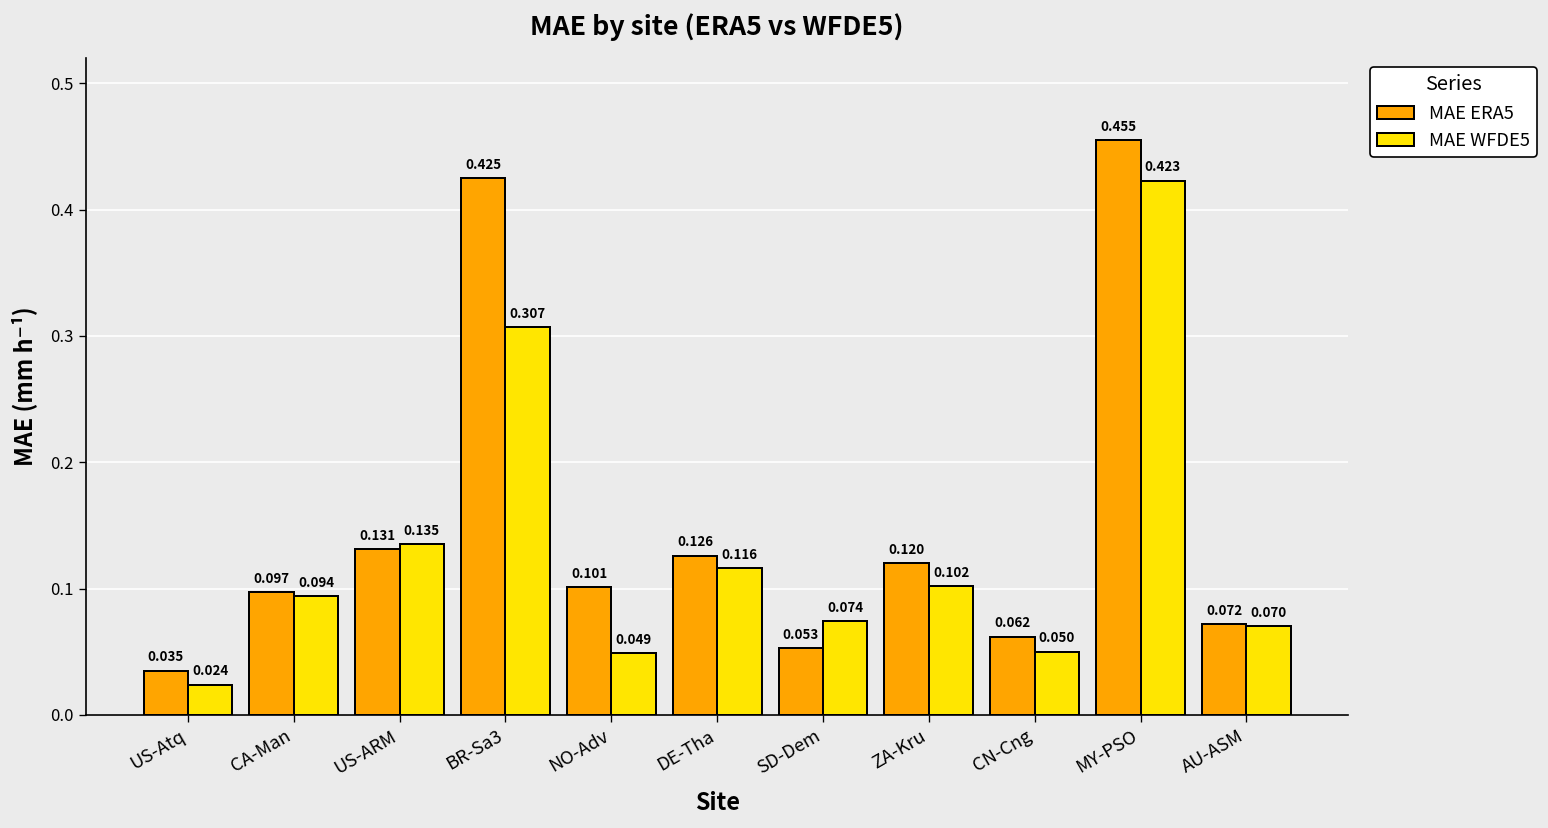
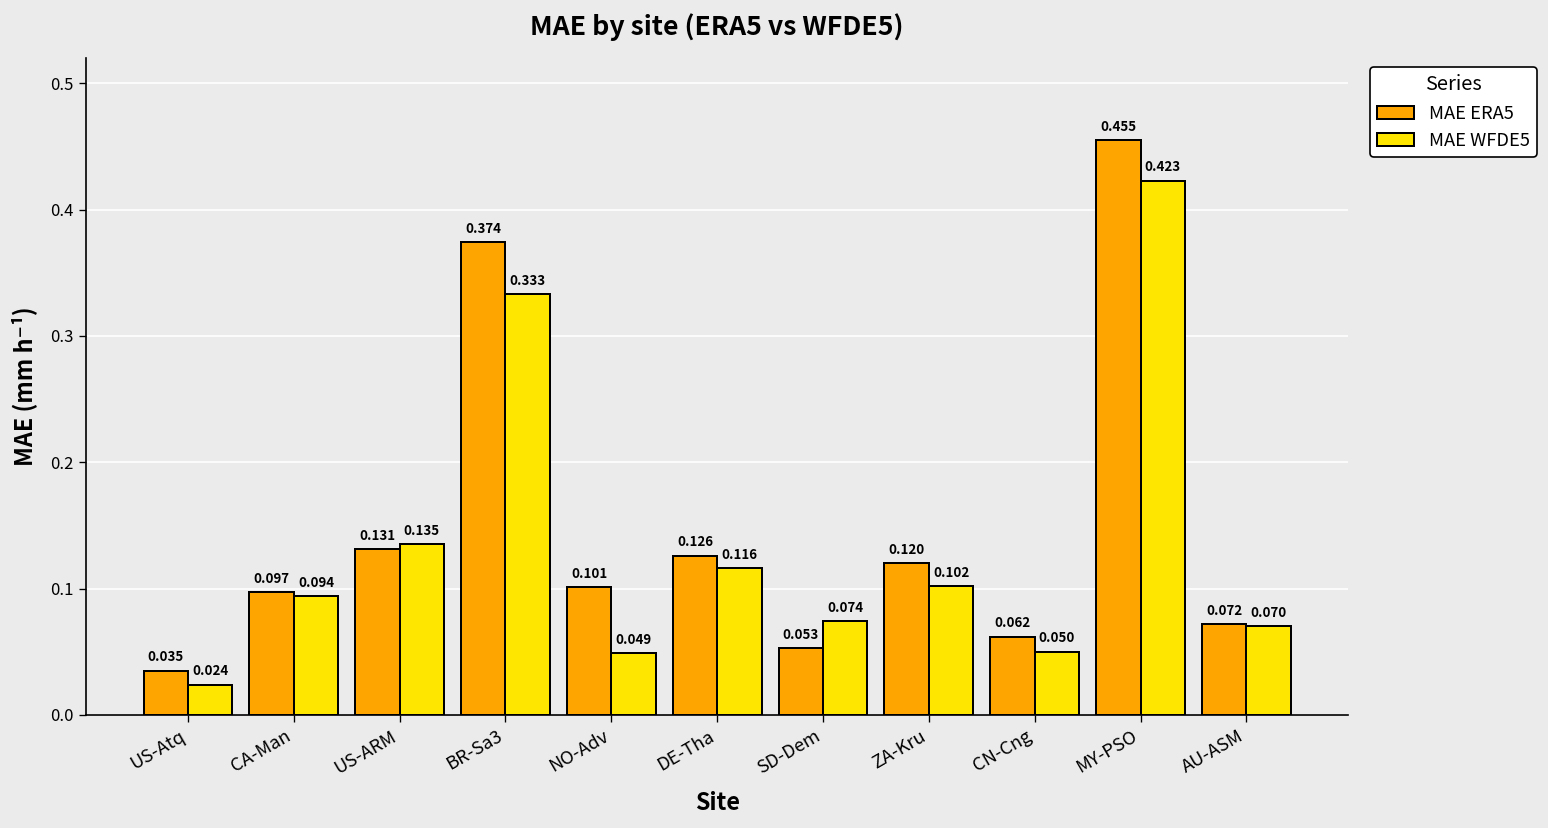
MAE ERA5, BR-Sa3: 0.425 -> 0.374
MAE WFDE5, BR-Sa3: 0.307 -> 0.333
